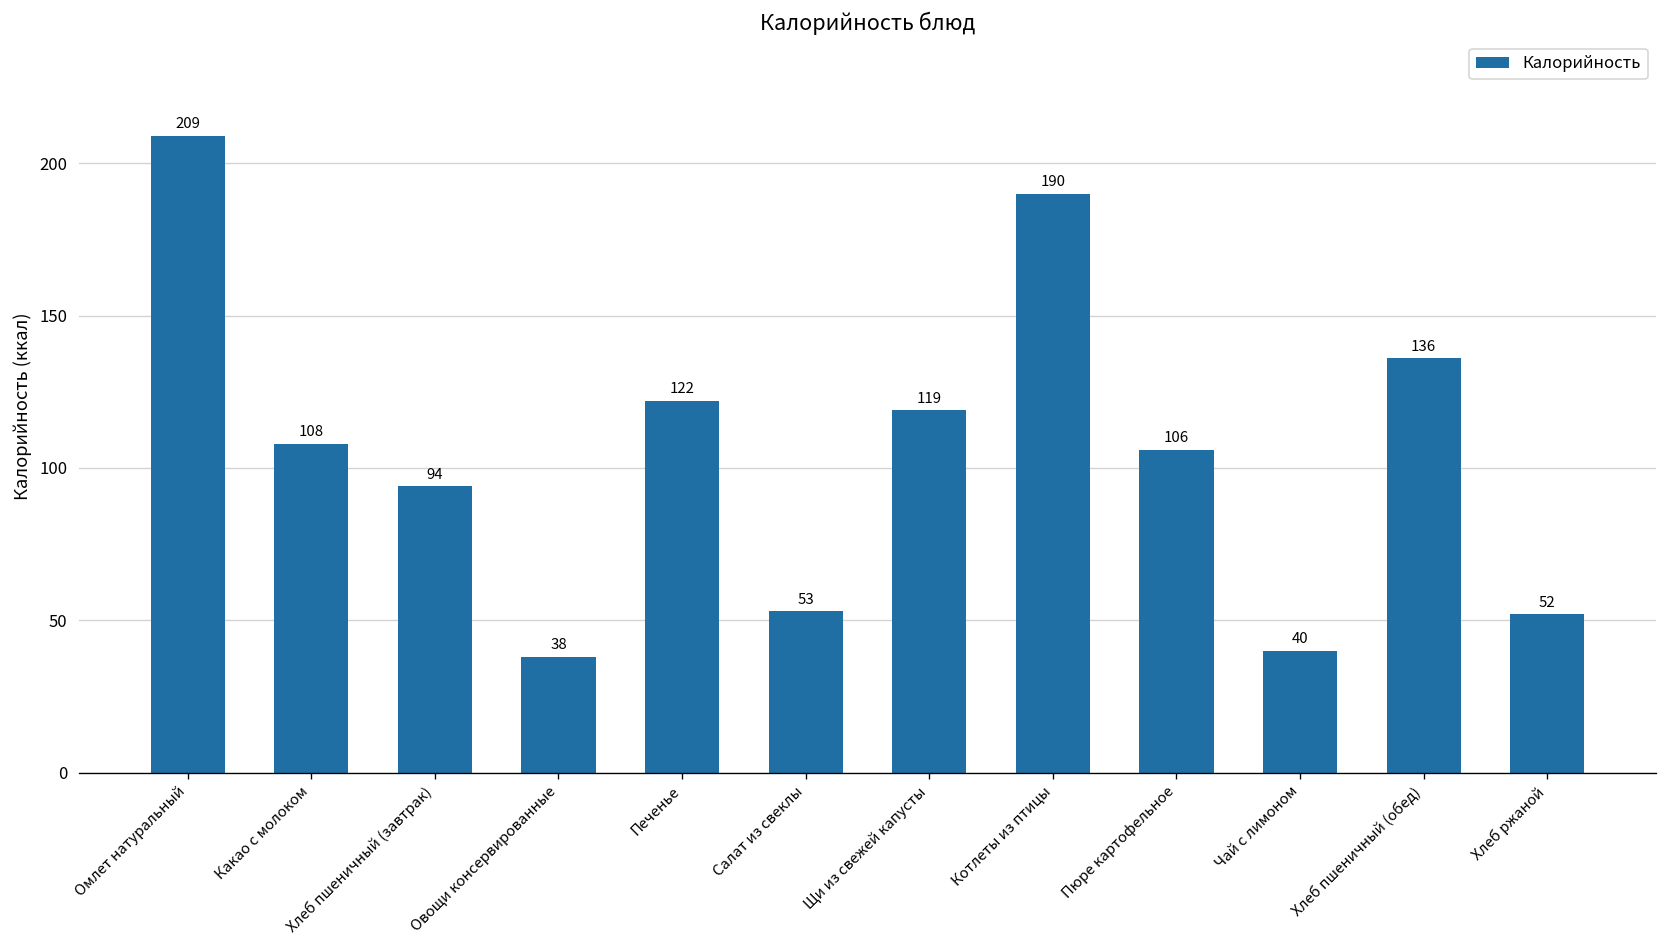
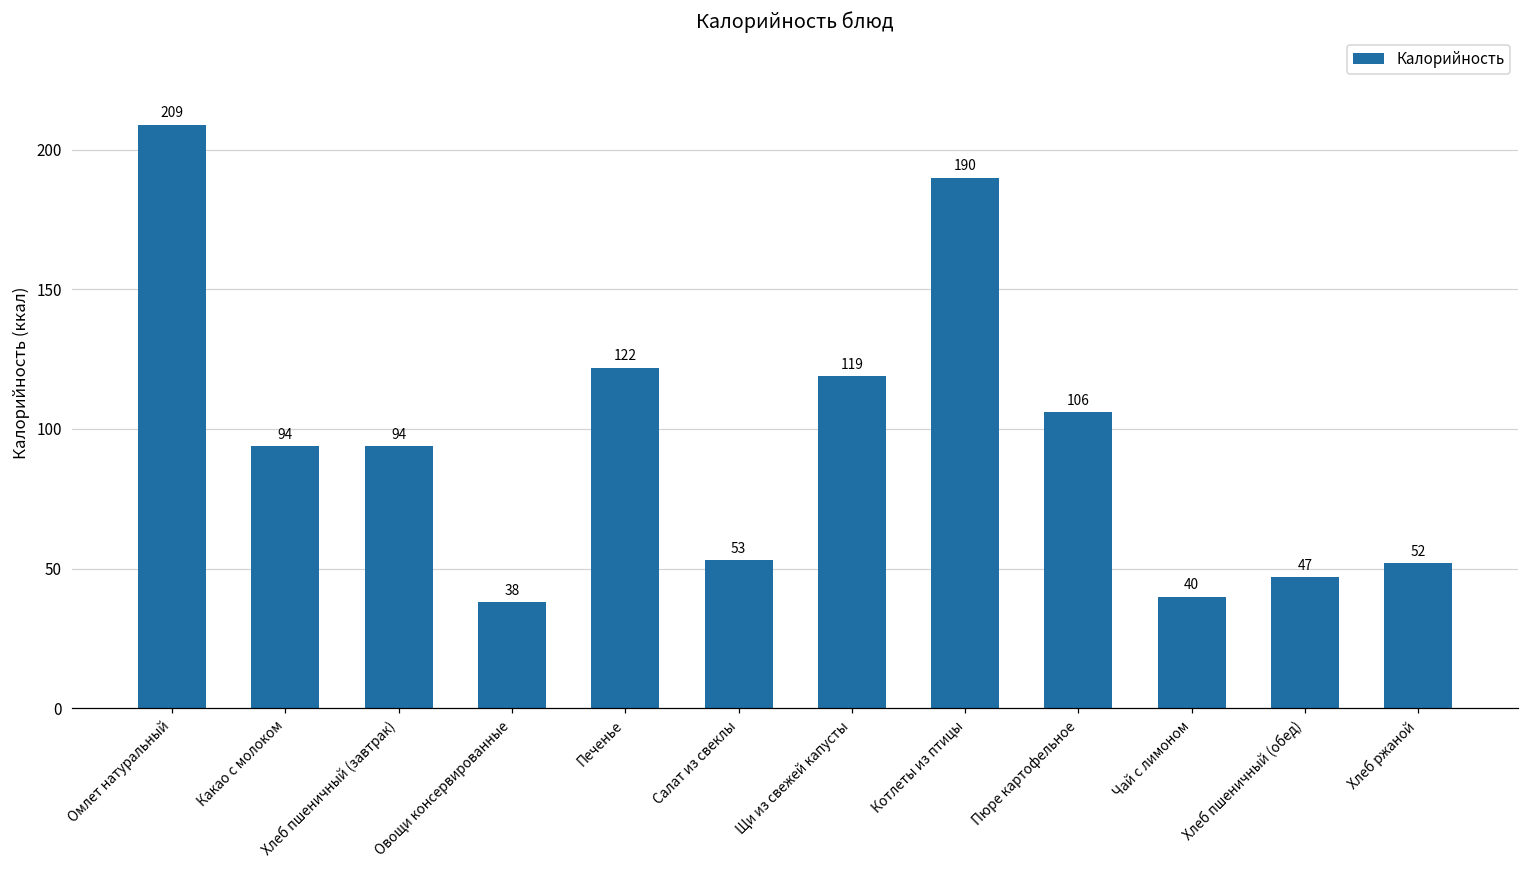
Какао с молоком: 108 -> 94
Хлеб пшеничный (обед): 136 -> 47
